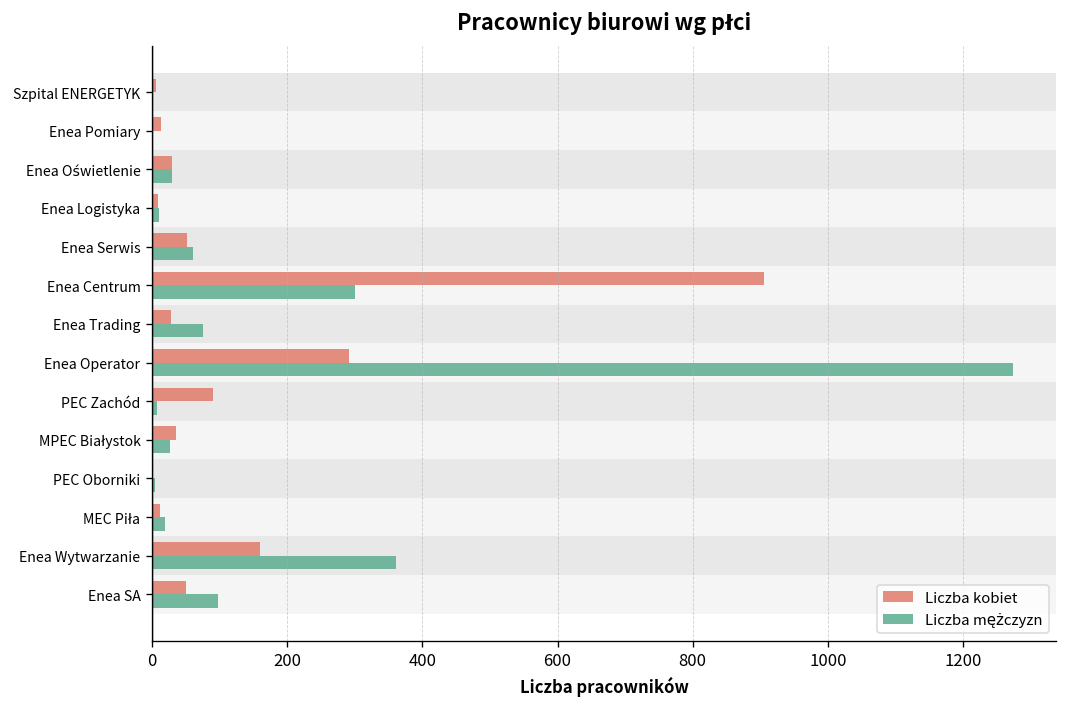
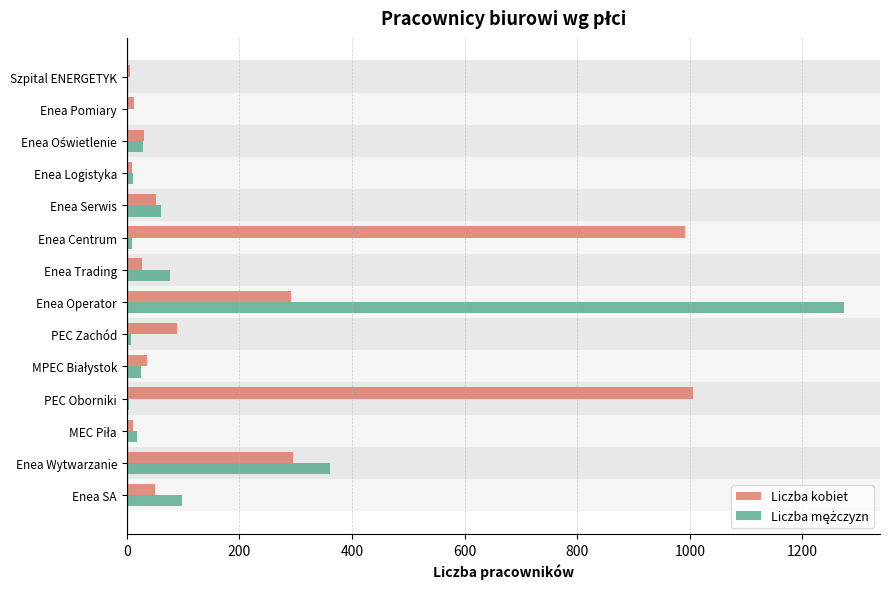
Liczba kobiet, Enea Centrum: 910 -> 990
Liczba mężczyzn, Enea Centrum: 300 -> 10
Liczba kobiet, PEC Oborniki: 0 -> 1010
Liczba kobiet, Enea Wytwarzanie: 160 -> 300
